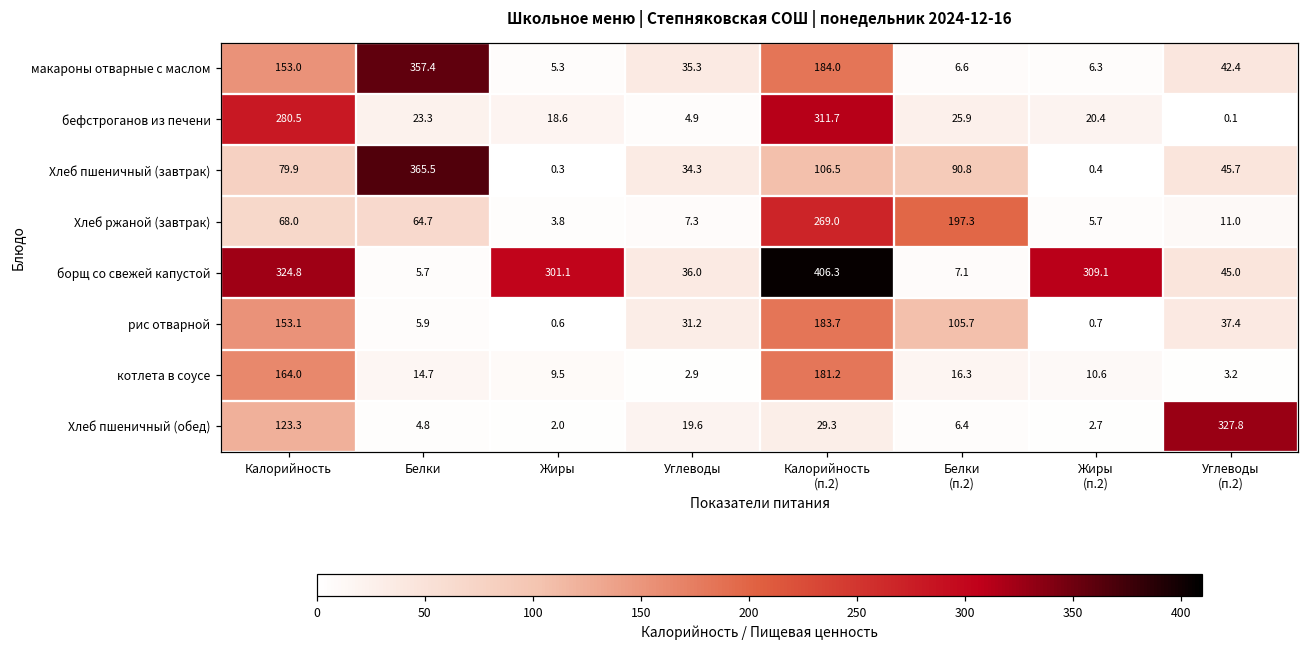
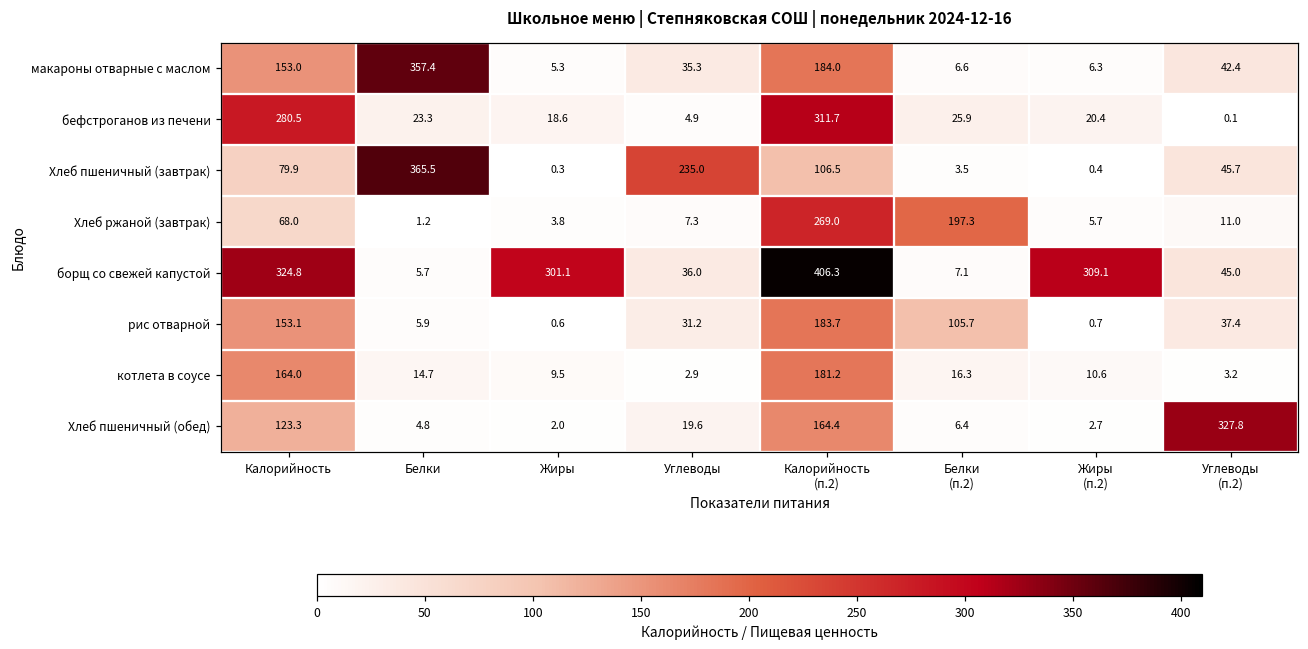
Хлеб пшеничный (завтрак), Углеводы: 34.3 -> 235.0
Хлеб пшеничный (завтрак), Белки (п.2): 90.8 -> 3.5
Хлеб ржаной (завтрак), Белки: 64.7 -> 1.2
Хлеб пшеничный (обед), Калорийность (п.2): 29.3 -> 164.4
